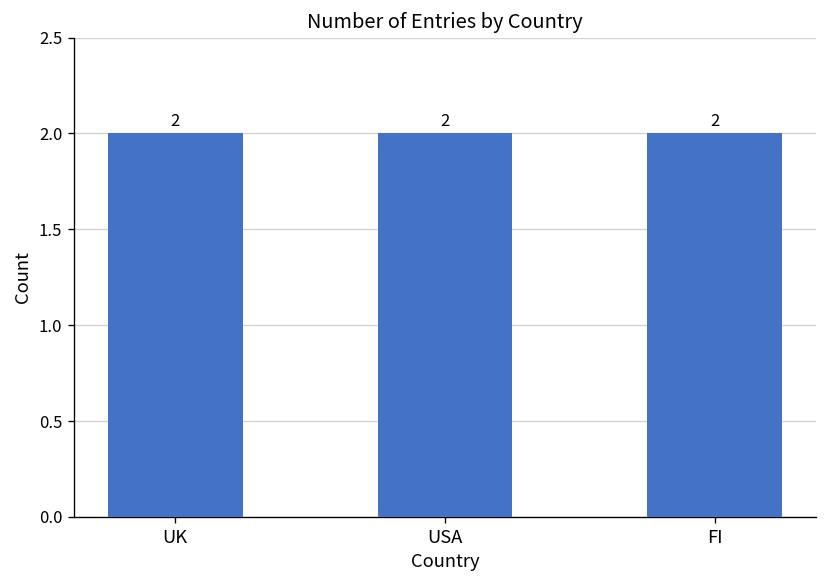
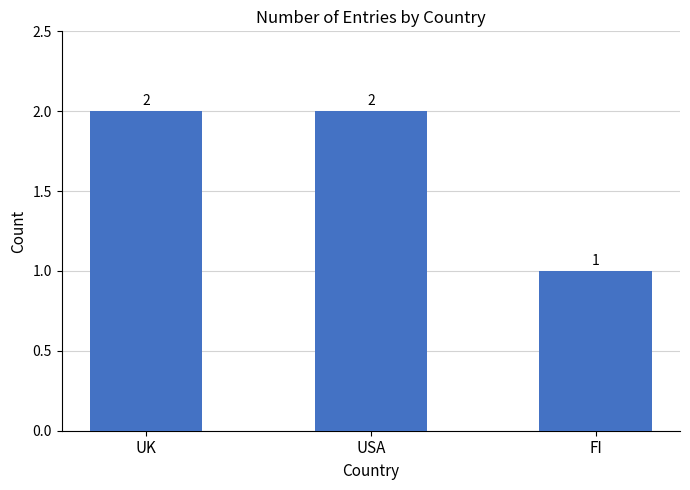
FI: 2 -> 1
